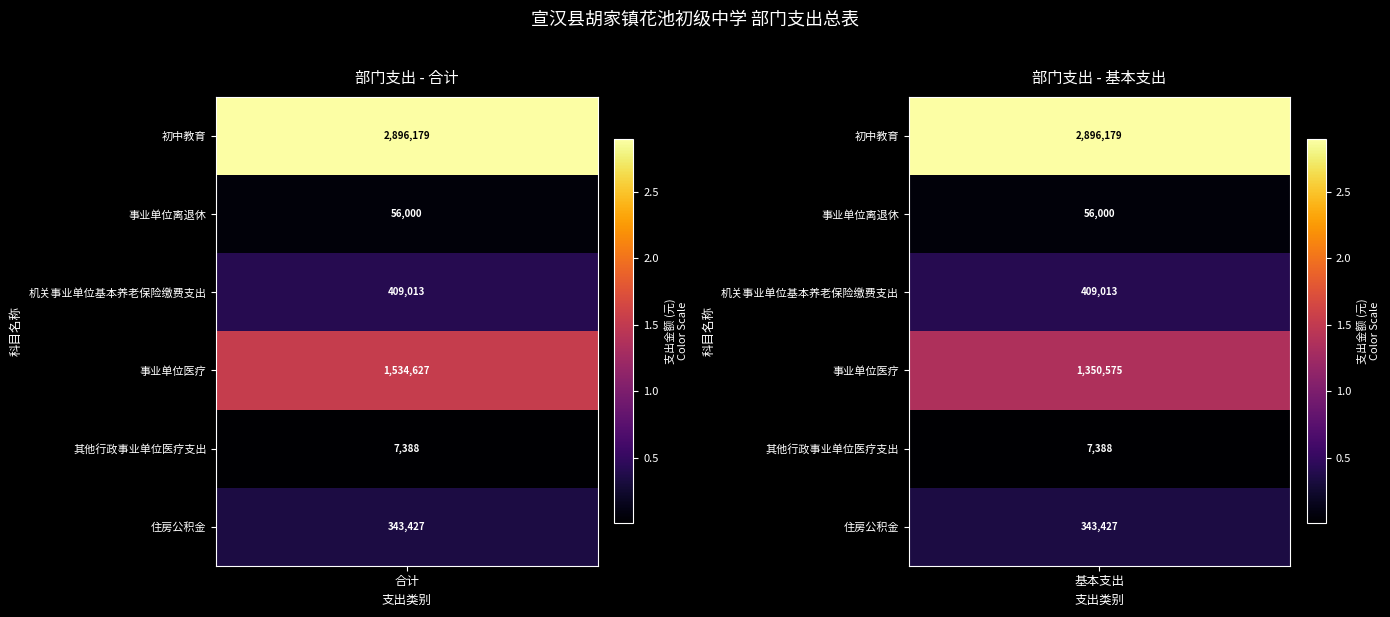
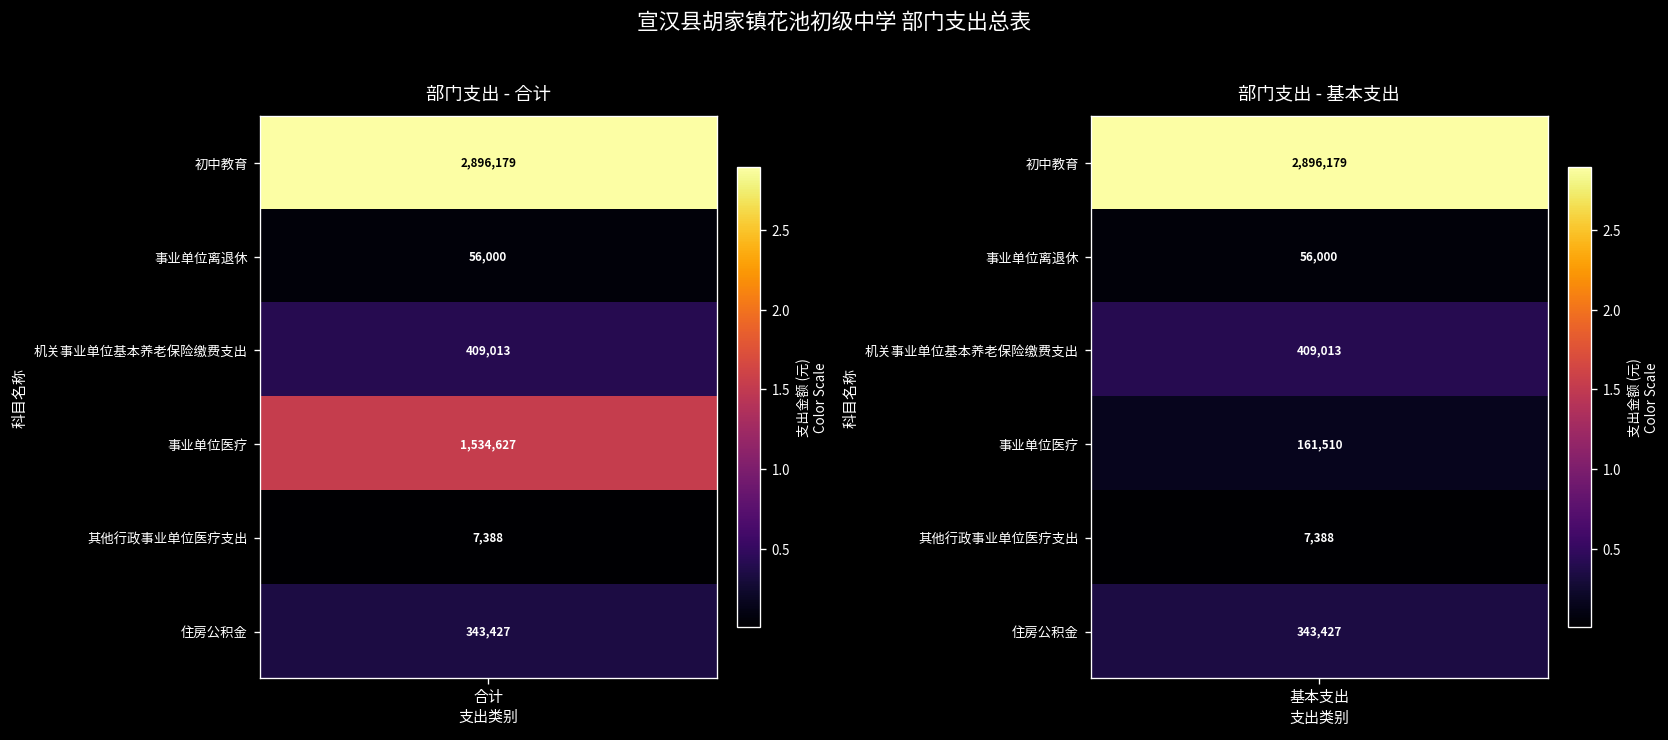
部门支出 - 基本支出, 事业单位医疗, 基本支出: 1,350,575 -> 161,510
